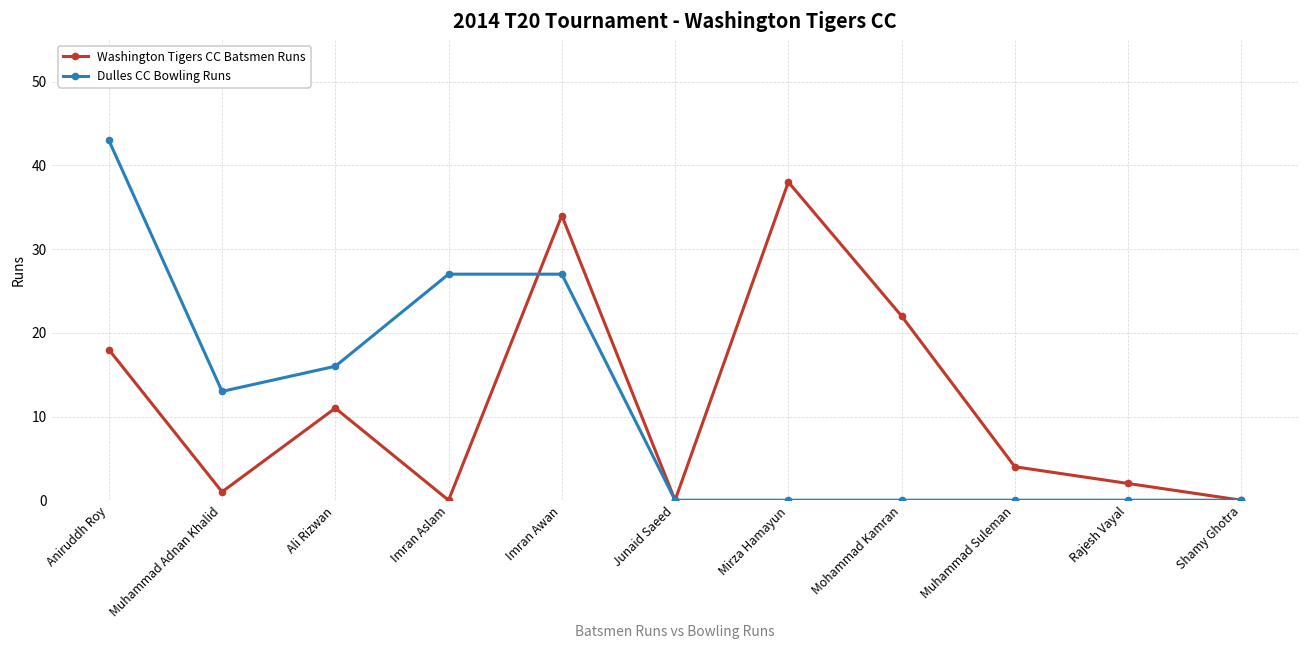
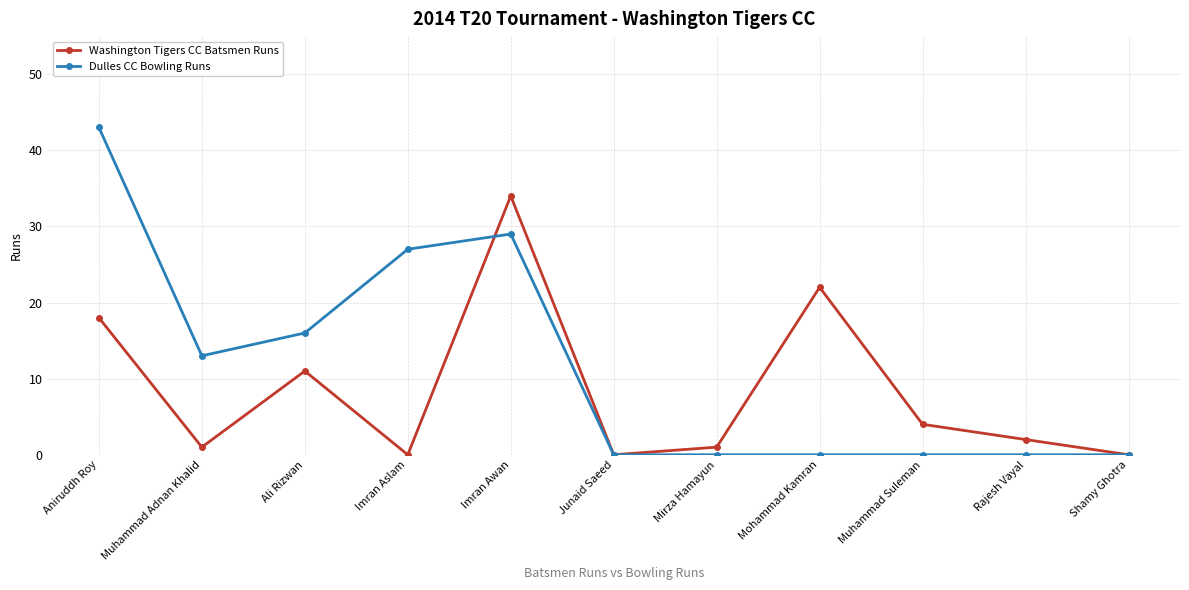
Dulles CC Bowling Runs, Imran Awan: 27 -> 29
Washington Tigers CC Batsmen Runs, Mirza Hamayun: 38 -> 1
